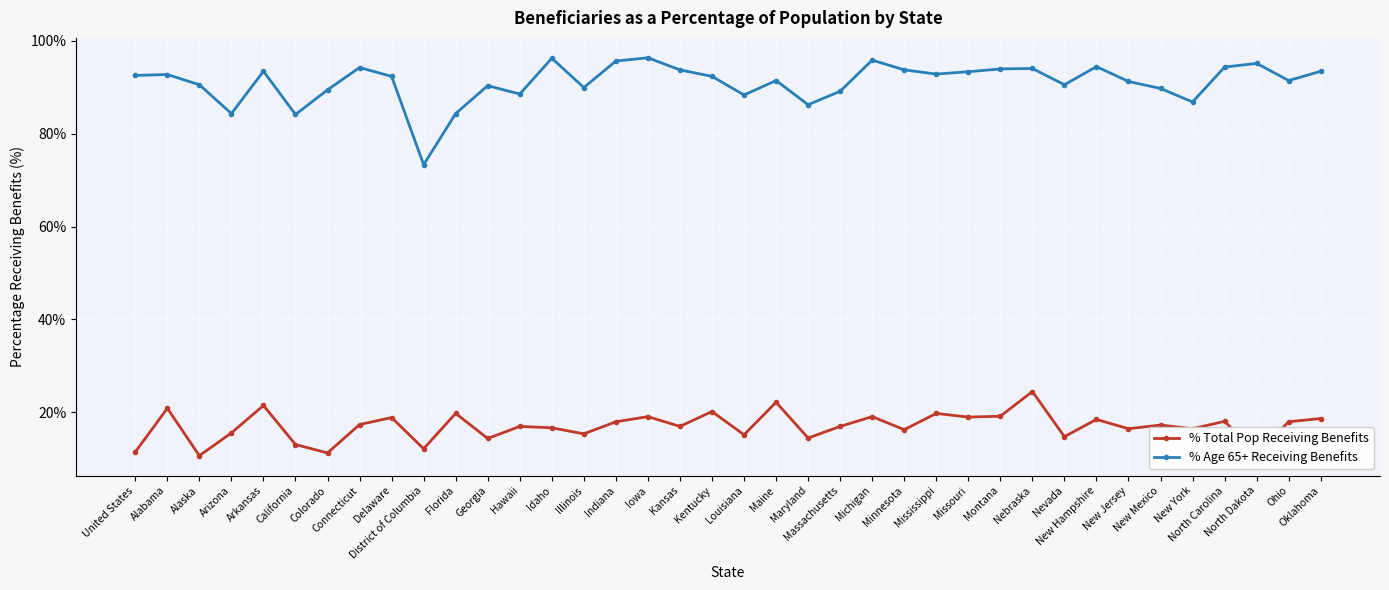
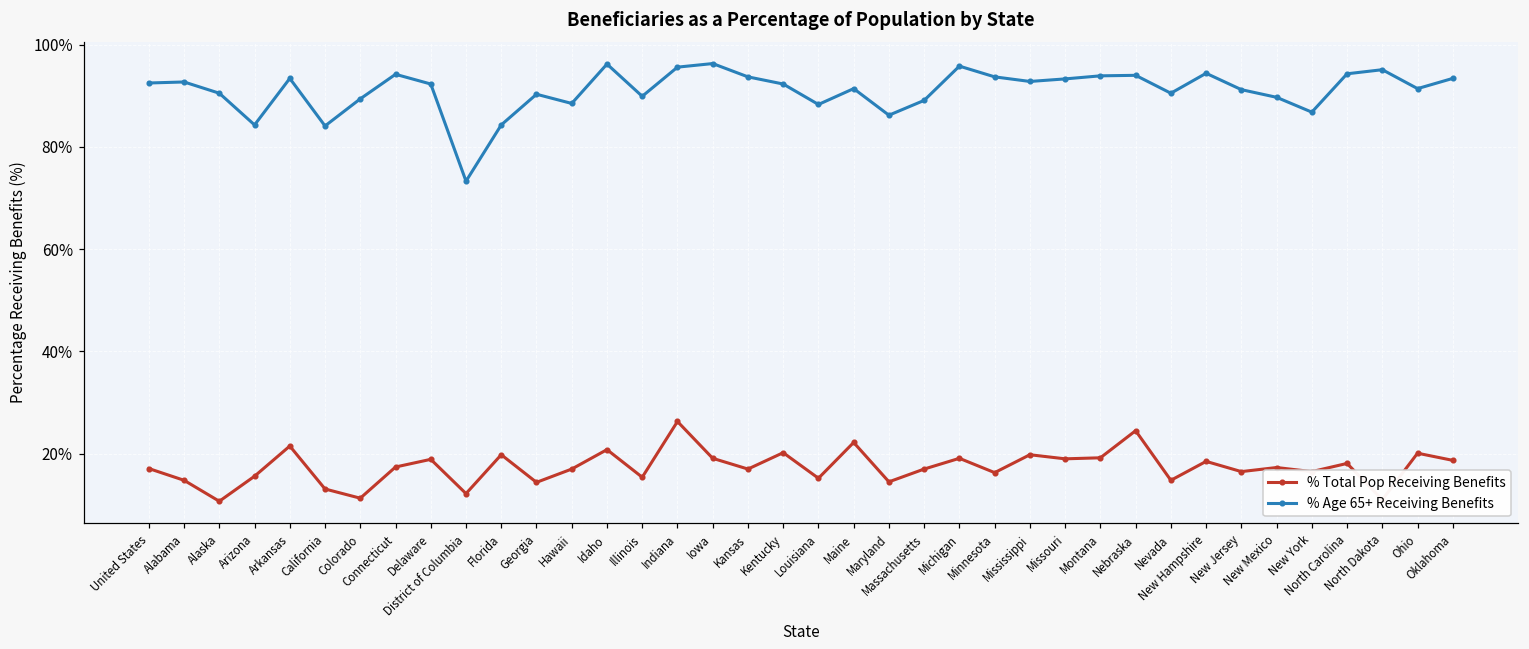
% Total Pop Receiving Benefits, United States: 12% -> 17%
% Total Pop Receiving Benefits, Alabama: 21% -> 15%
% Total Pop Receiving Benefits, Idaho: 17% -> 21%
% Total Pop Receiving Benefits, Indiana: 18% -> 26%
% Total Pop Receiving Benefits, Ohio: 18% -> 20%
